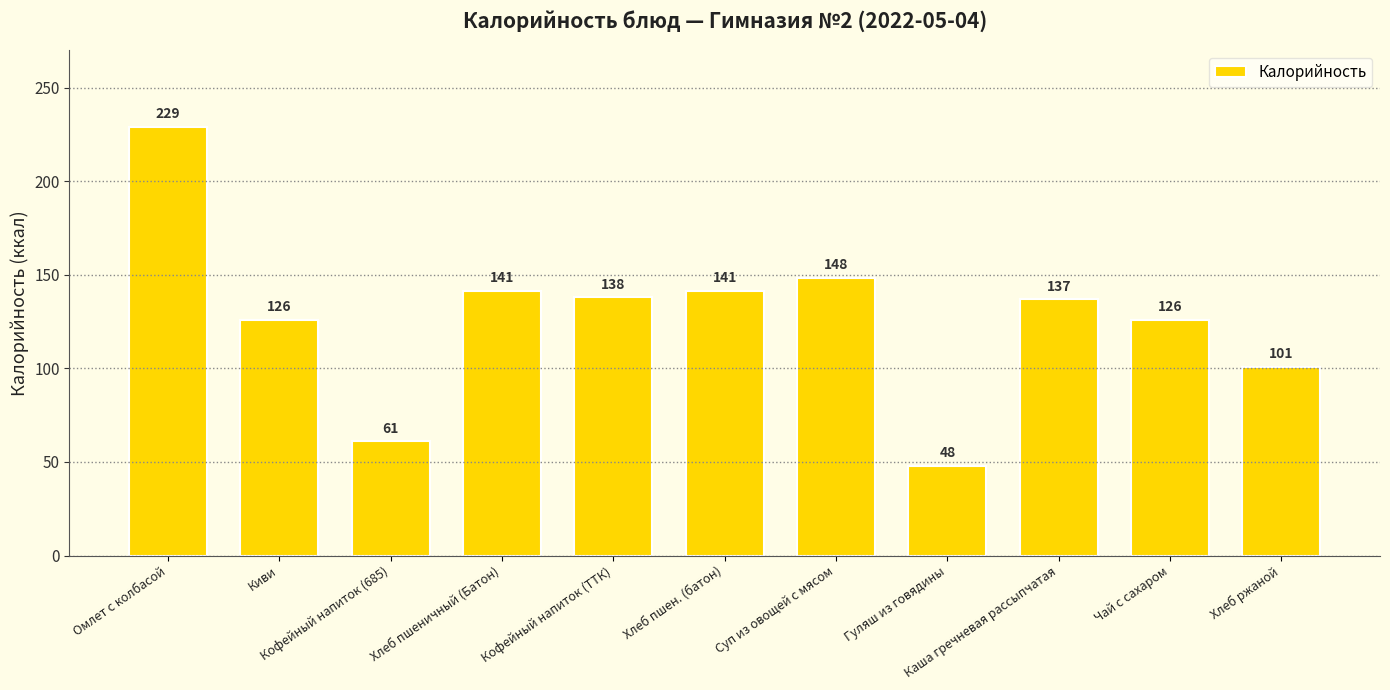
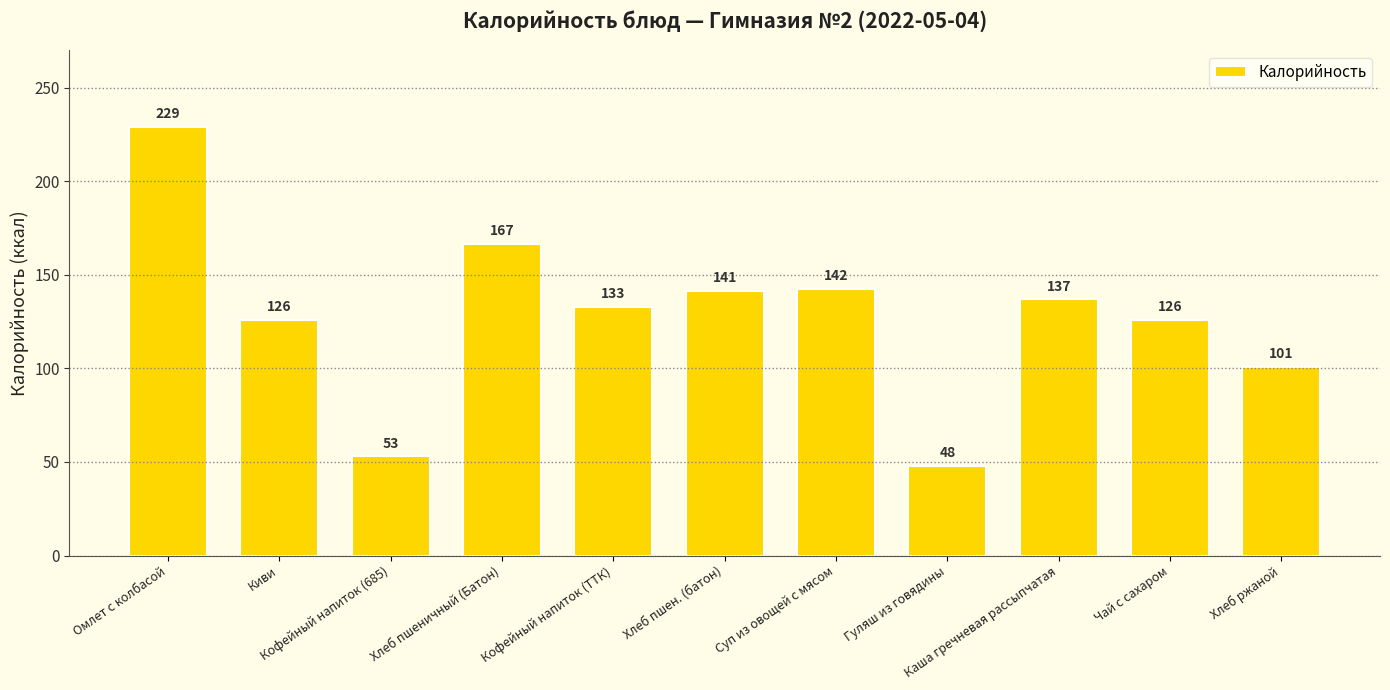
Кофейный напиток (685): 61 -> 53
Хлеб пшеничный (Батон): 141 -> 167
Кофейный напиток (ТТК): 138 -> 133
Суп из овощей с мясом: 148 -> 142
